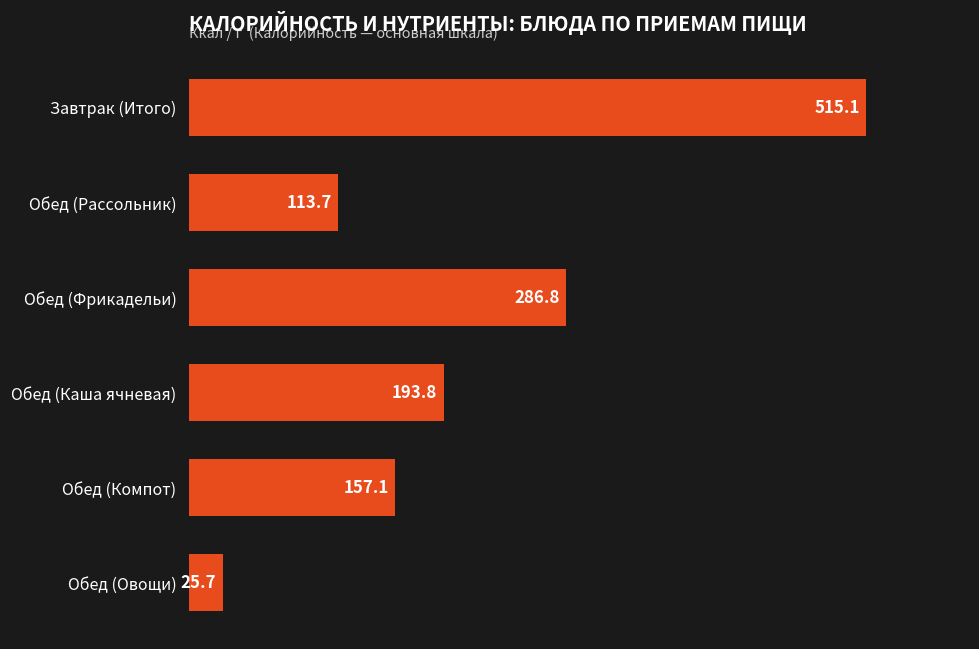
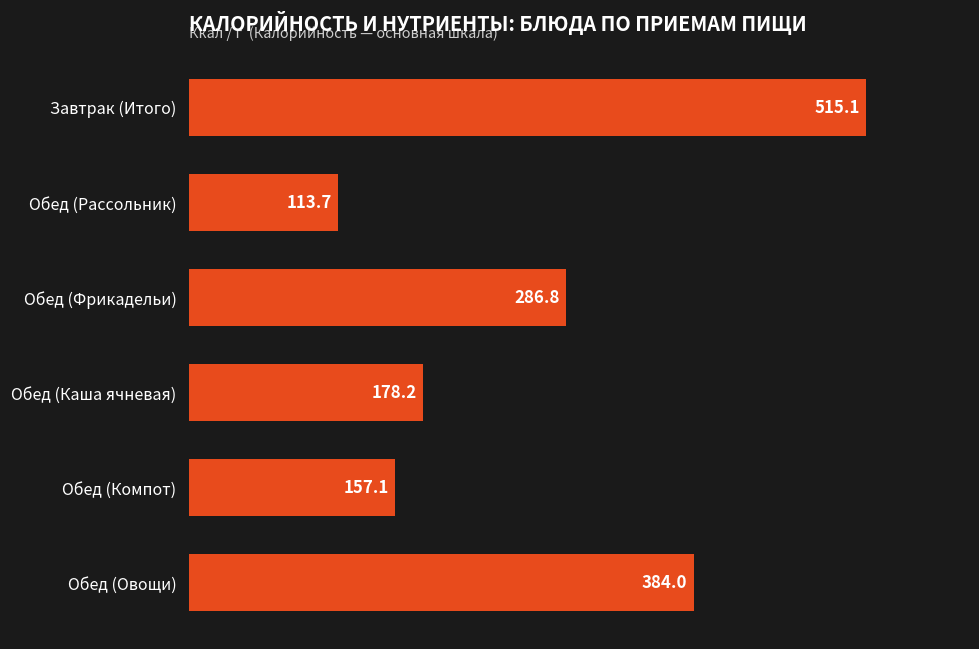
Обед (Каша ячневая): 193.8 -> 178.2
Обед (Овощи): 25.7 -> 384.0
